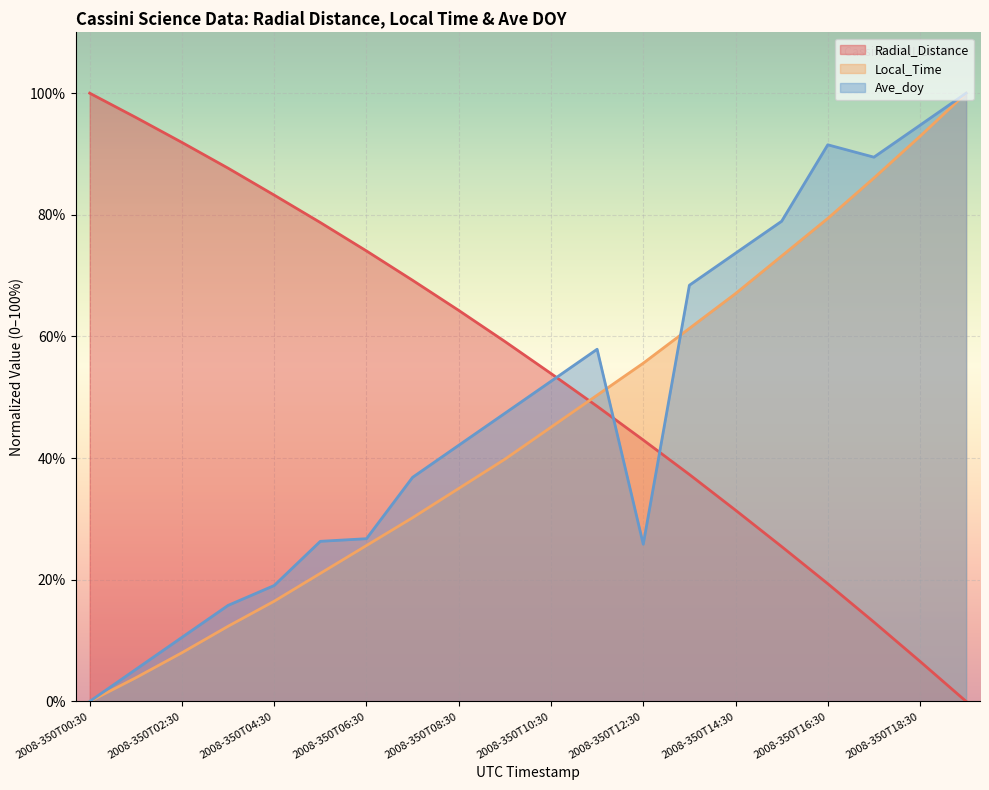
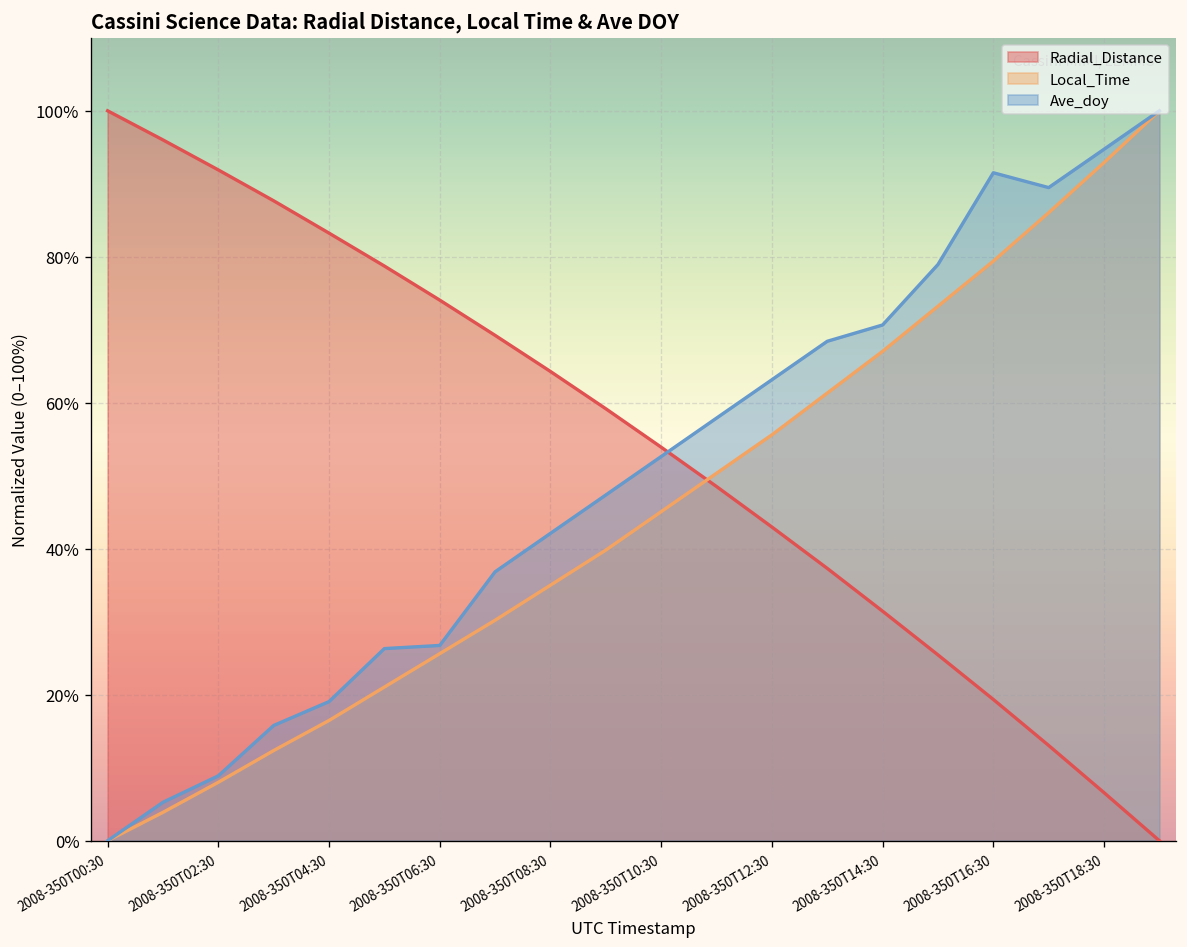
Ave_doy, 2008-350T02:30: 11% -> 9%
Ave_doy, 2008-350T12:30: 26% -> 63%
Ave_doy, 2008-350T14:30: 74% -> 71%
